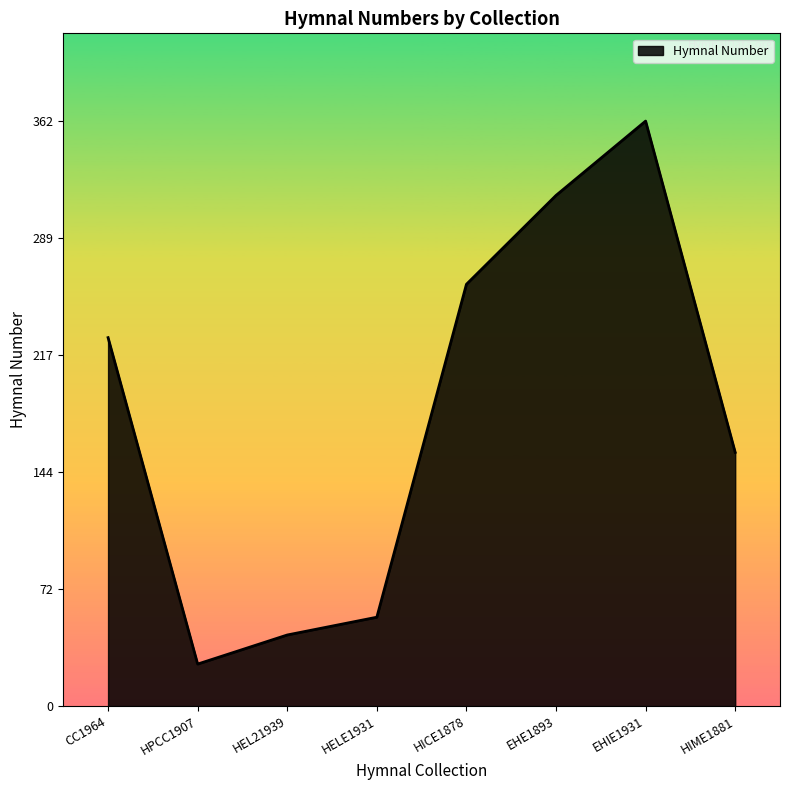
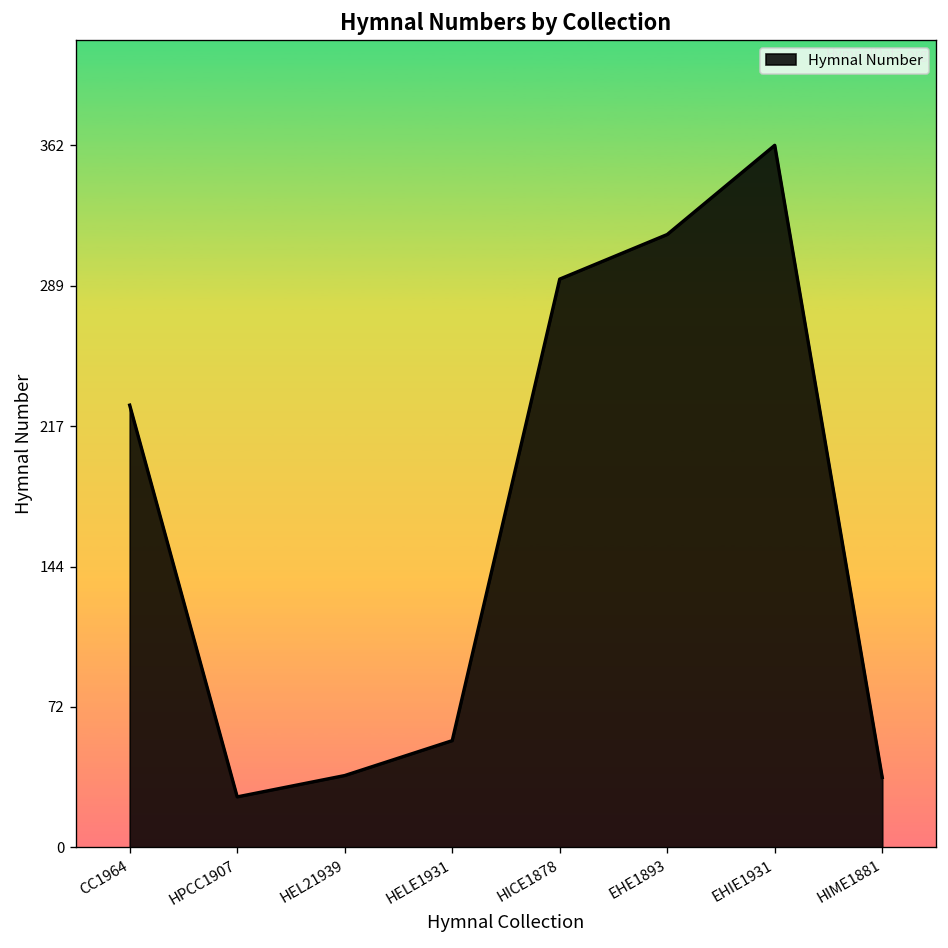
HEL21939: 44 -> 37
HICE1878: 261 -> 293
HIME1881: 157 -> 36
